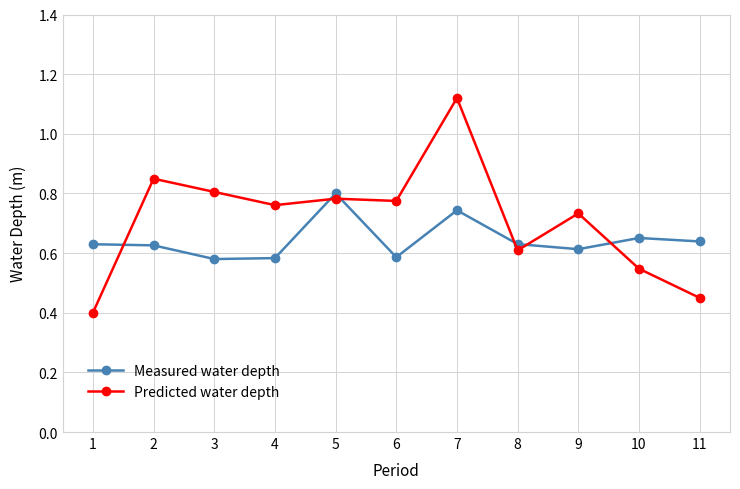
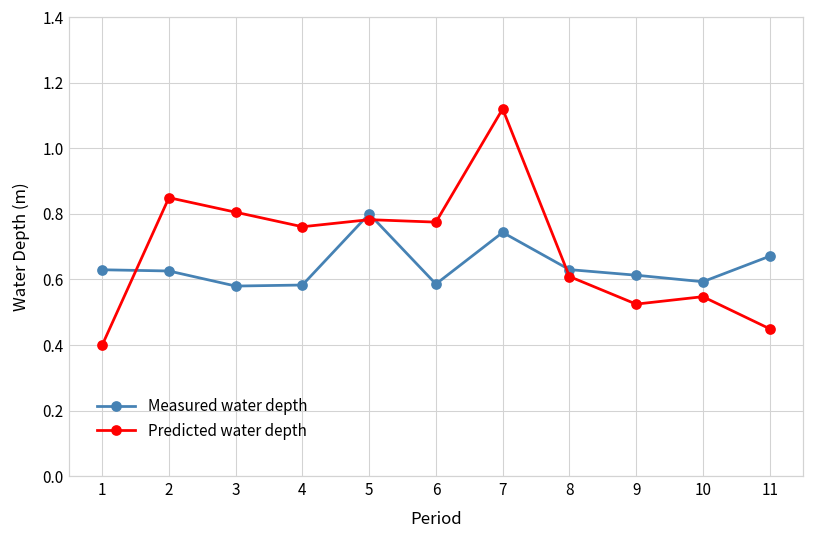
Predicted water depth, 9: 0.73 -> 0.52
Measured water depth, 10: 0.65 -> 0.59
Measured water depth, 11: 0.64 -> 0.67
